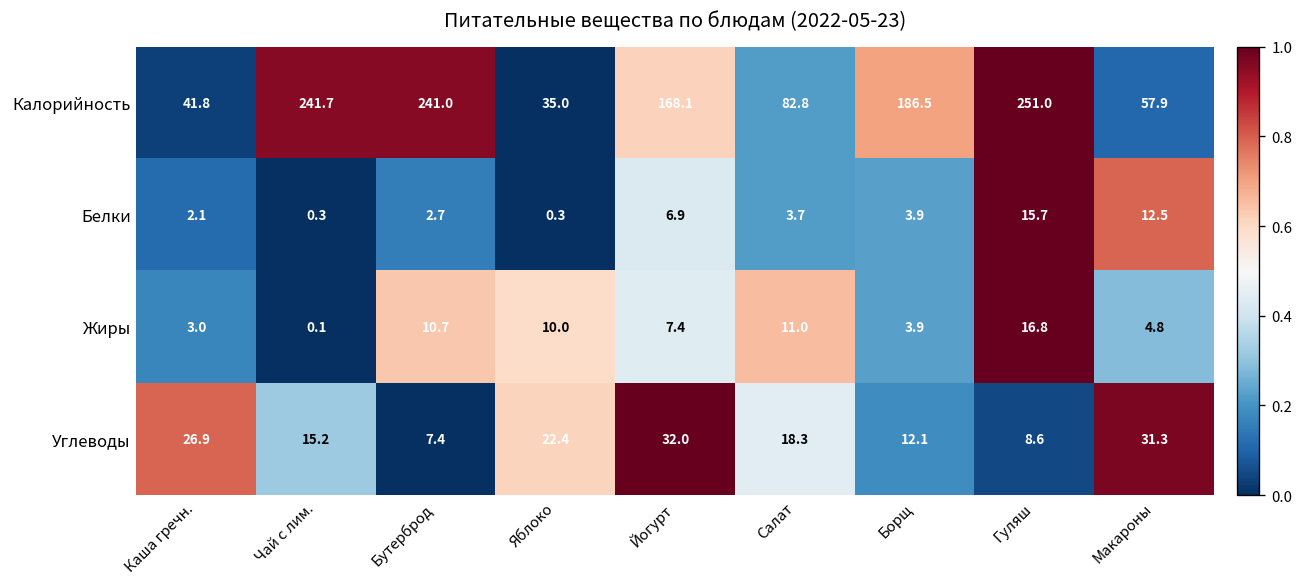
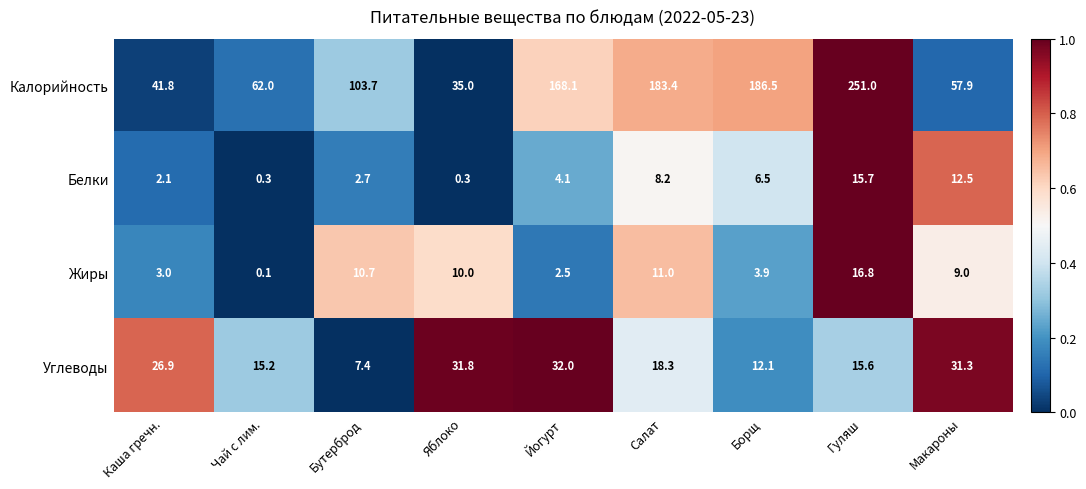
Калорийность, Чай с лим.: 241.7 -> 62.0
Калорийность, Бутерброд: 241.0 -> 103.7
Калорийность, Салат: 82.8 -> 183.4
Белки, Йогурт: 6.9 -> 4.1
Белки, Салат: 3.7 -> 8.2
Белки, Борщ: 3.9 -> 6.5
Жиры, Йогурт: 7.4 -> 2.5
Жиры, Макароны: 4.8 -> 9.0
Углеводы, Яблоко: 22.4 -> 31.8
Углеводы, Гуляш: 8.6 -> 15.6
